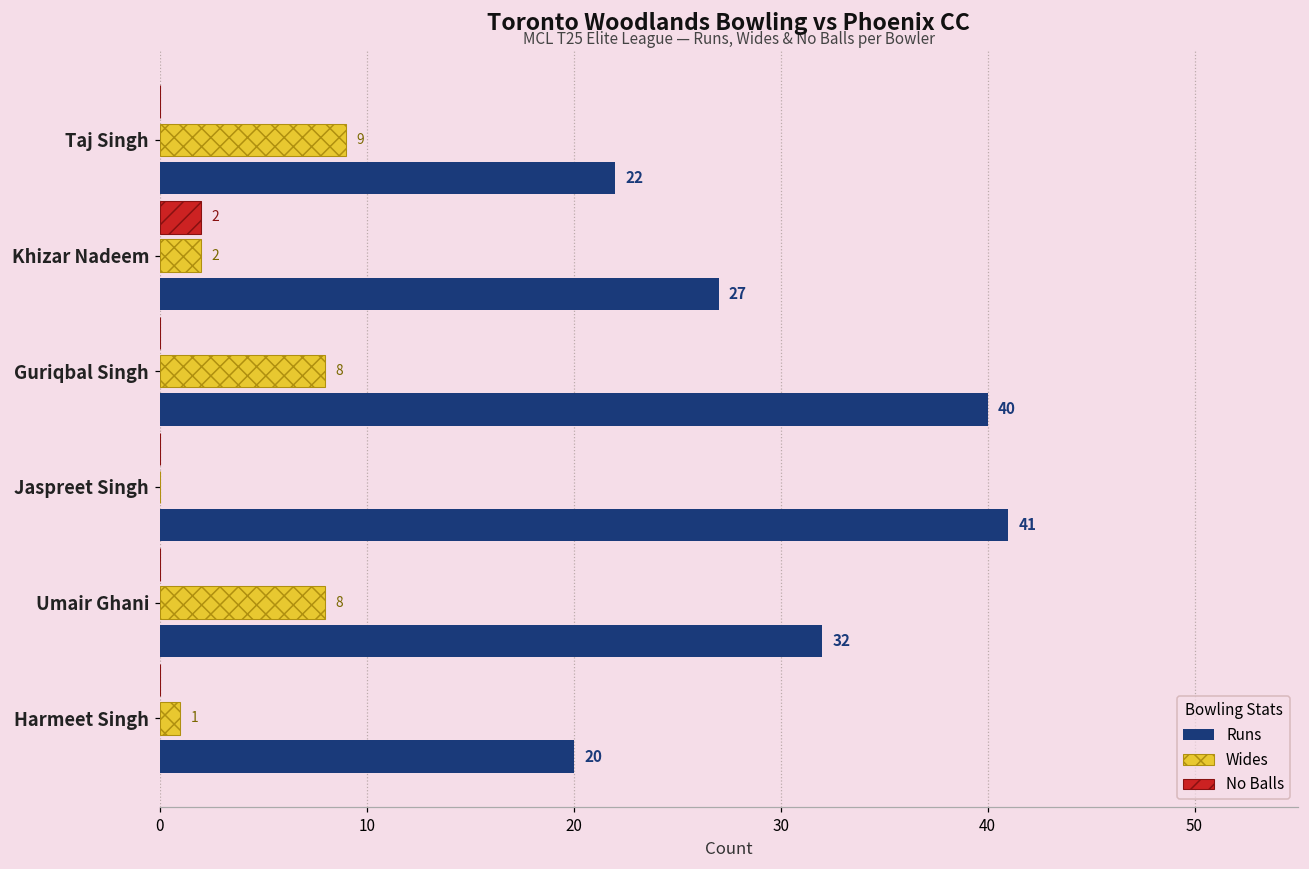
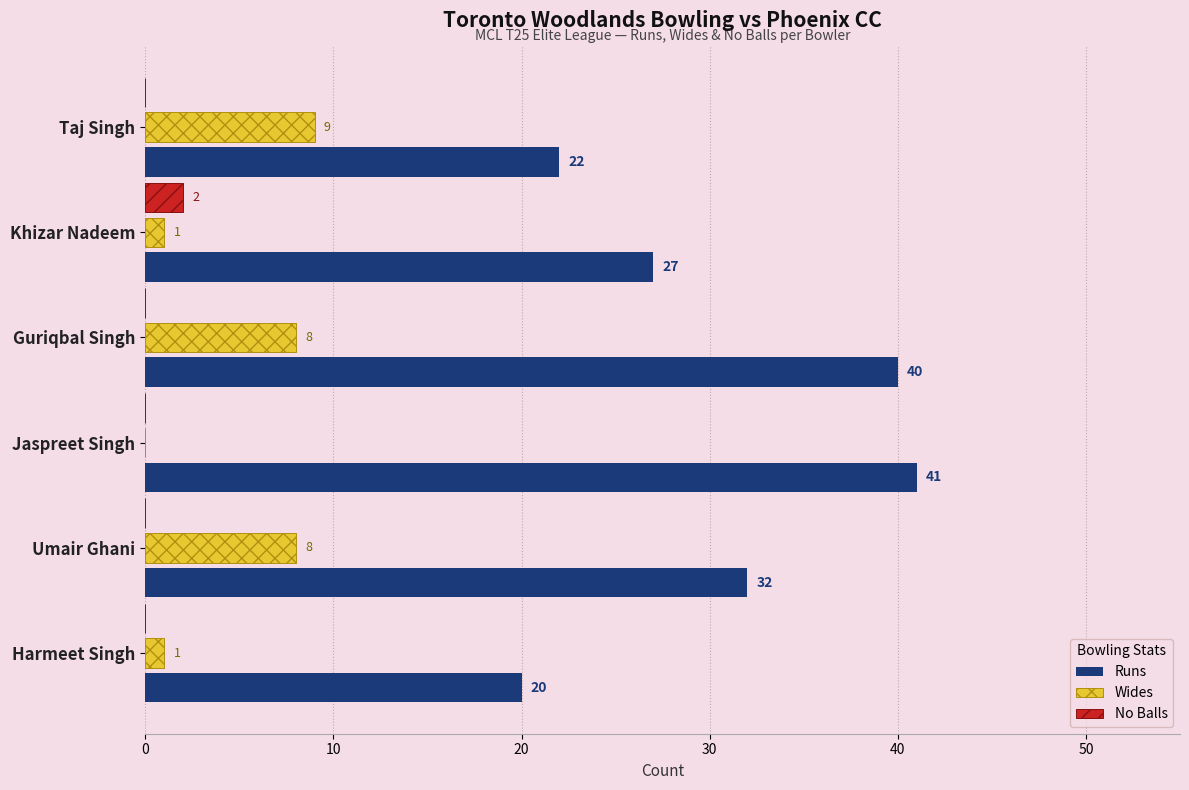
Wides, Khizar Nadeem: 2 -> 1
